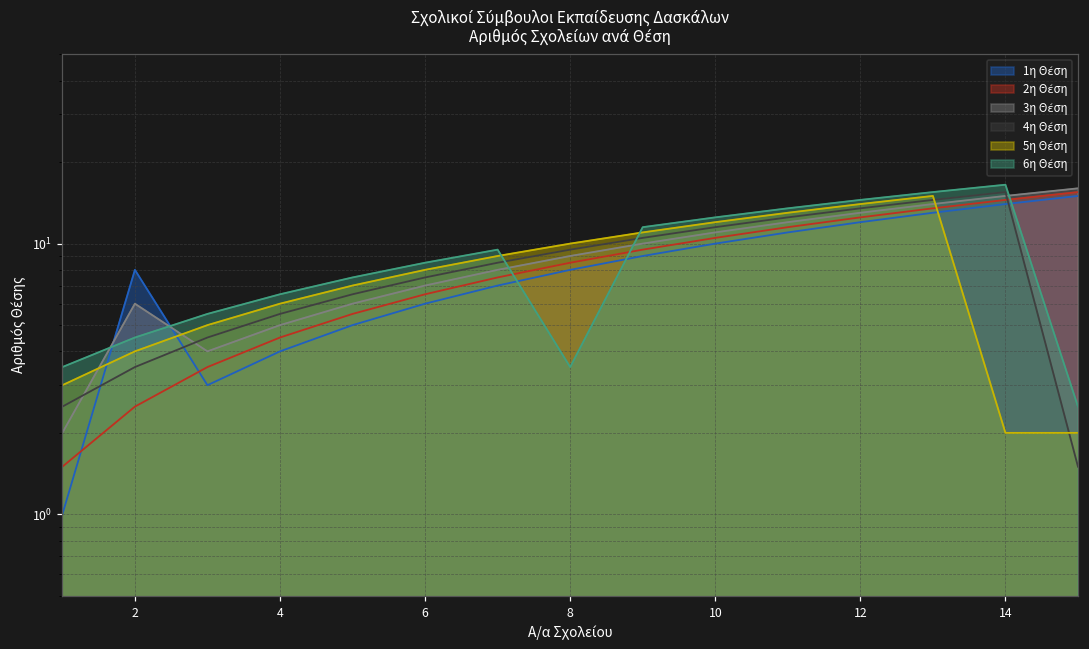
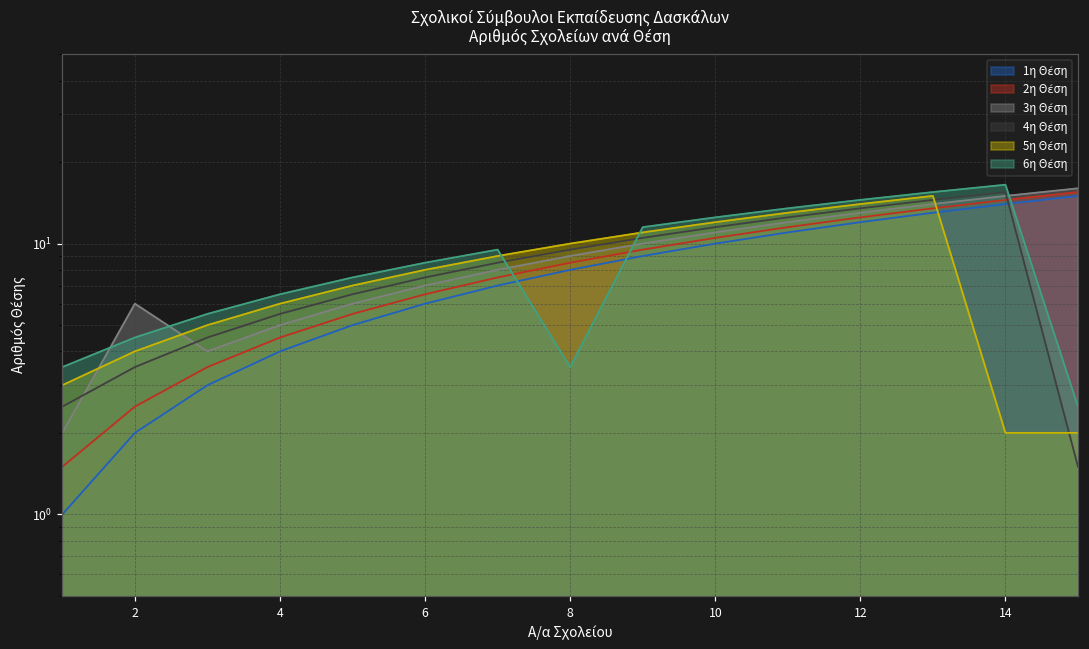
1η Θέση, 2: 8 -> 2
